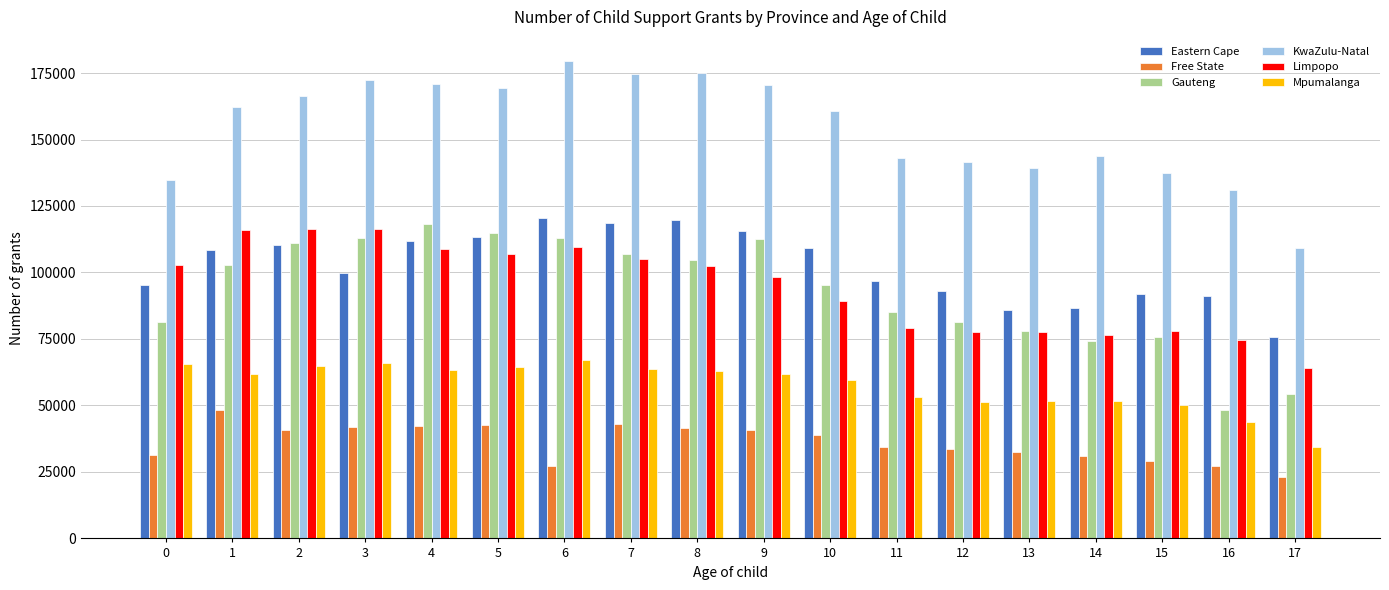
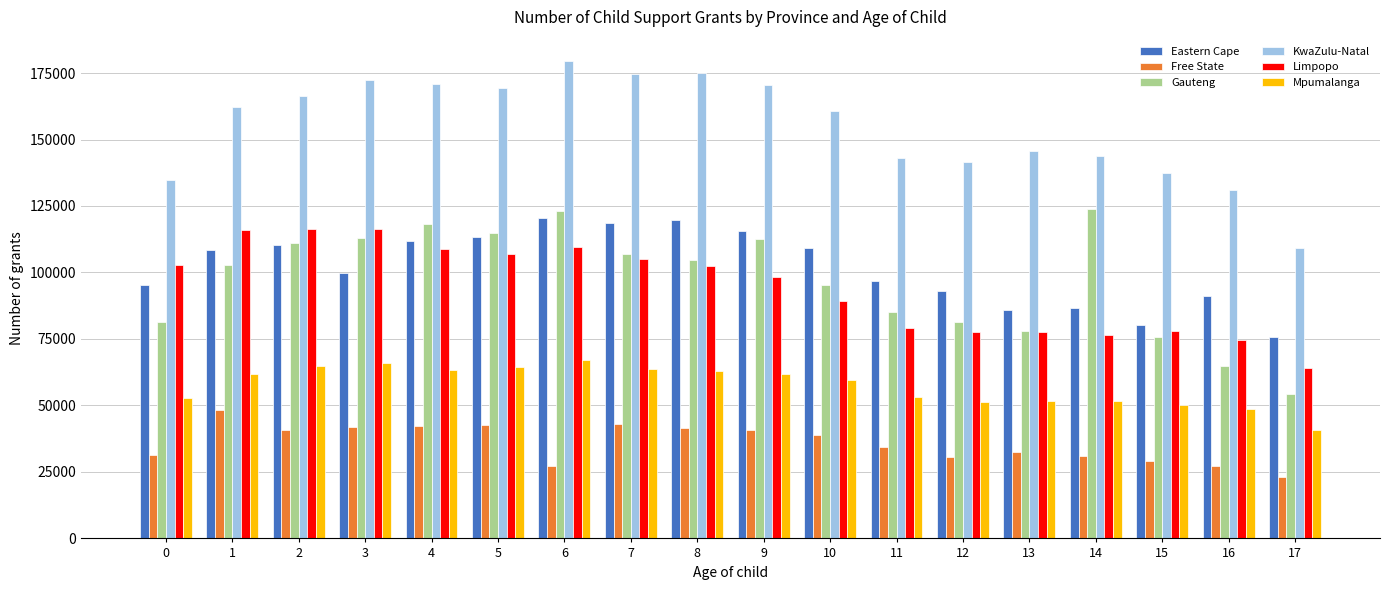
Mpumalanga, 0: 66000 -> 53000
Gauteng, 6: 113000 -> 123000
Free State, 12: 33000 -> 30000
KwaZulu-Natal, 13: 139000 -> 146000
Gauteng, 14: 74000 -> 124000
Eastern Cape, 15: 92000 -> 80000
Gauteng, 16: 48000 -> 65000
Mpumalanga, 16: 44000 -> 49000
Mpumalanga, 17: 34000 -> 41000
